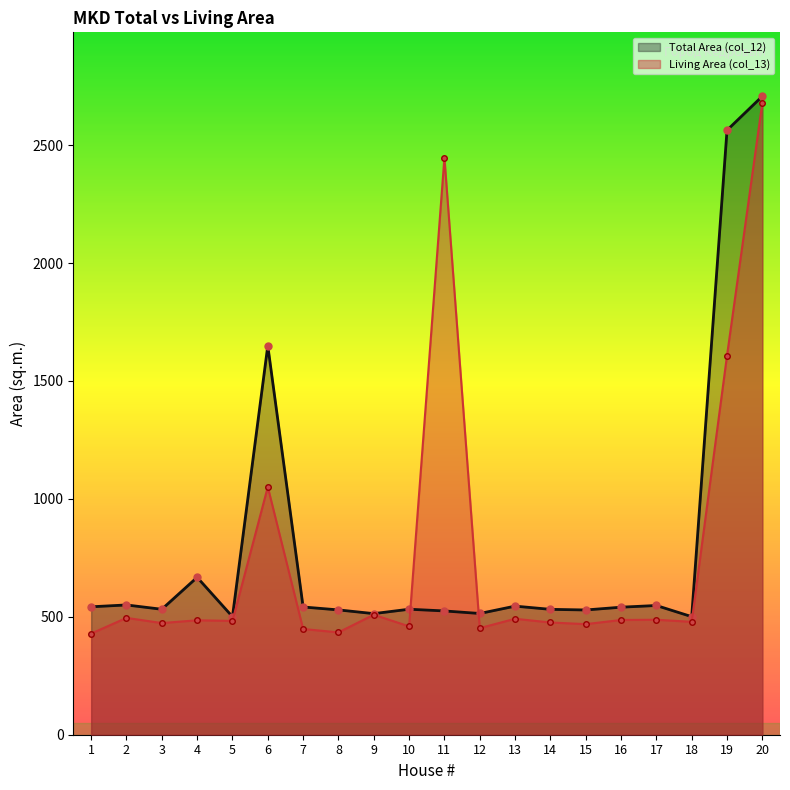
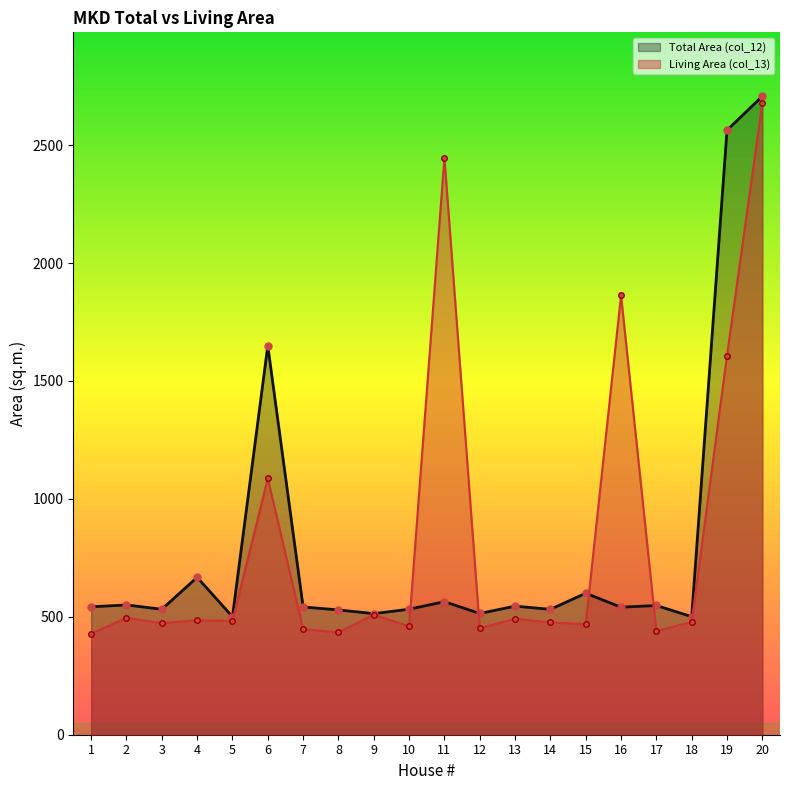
Living Area (col_13), 6: 1050 -> 1090
Total Area (col_12), 11: 520 -> 560
Total Area (col_12), 15: 530 -> 600
Living Area (col_13), 16: 490 -> 1860
Living Area (col_13), 17: 490 -> 440
